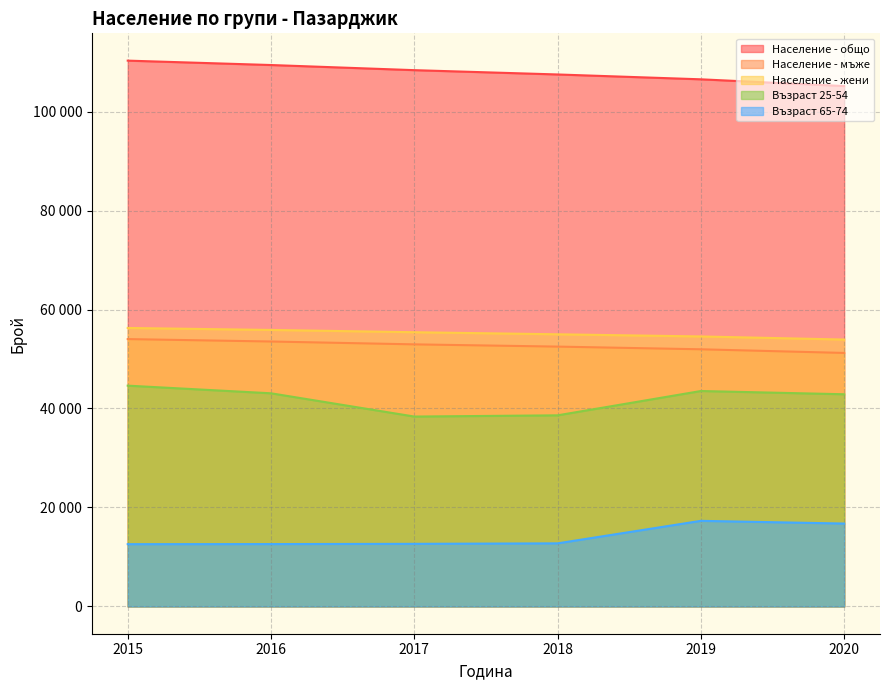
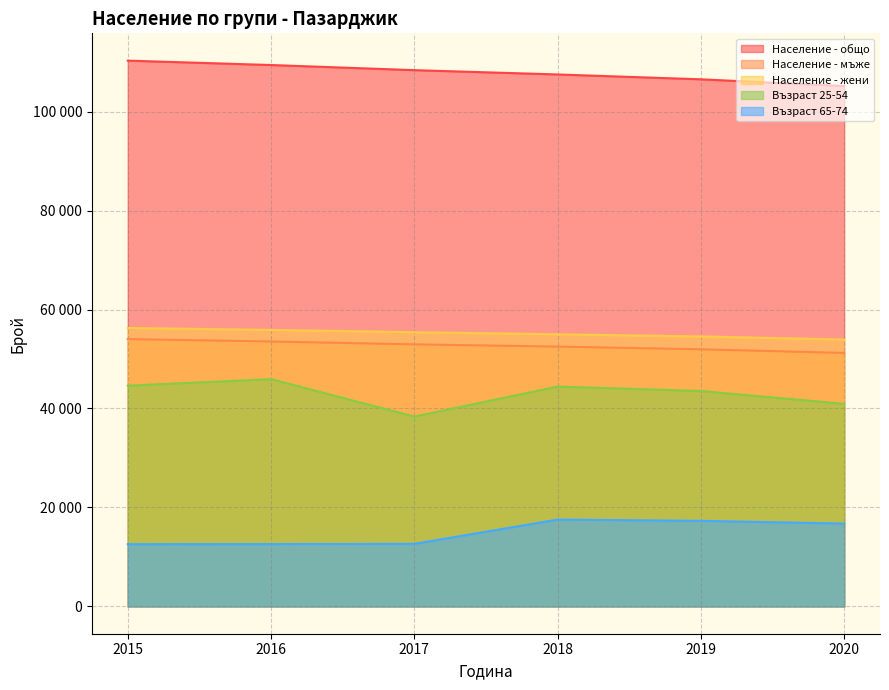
Възраст 25-54, 2016: 43000 -> 46000
Възраст 25-54, 2018: 39000 -> 44000
Възраст 65-74, 2018: 13000 -> 18000
Възраст 25-54, 2020: 43000 -> 41000
